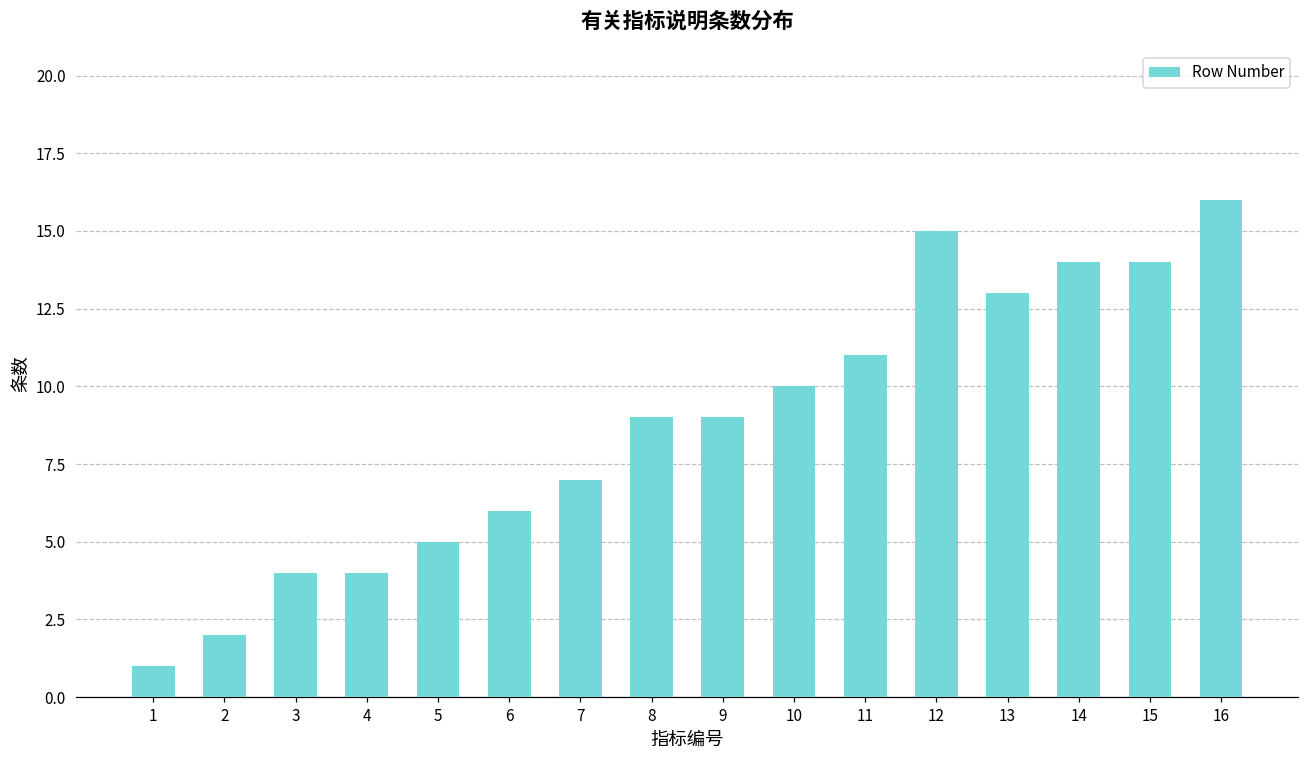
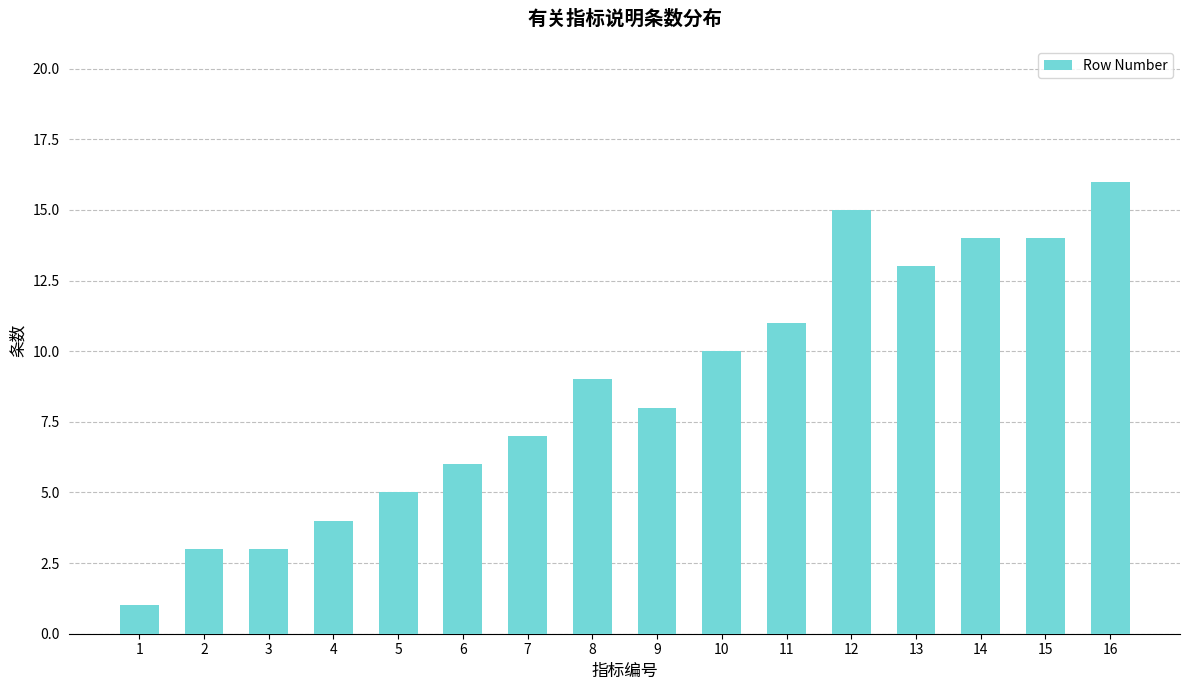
2: 2 -> 3
3: 4 -> 3
9: 9 -> 8
